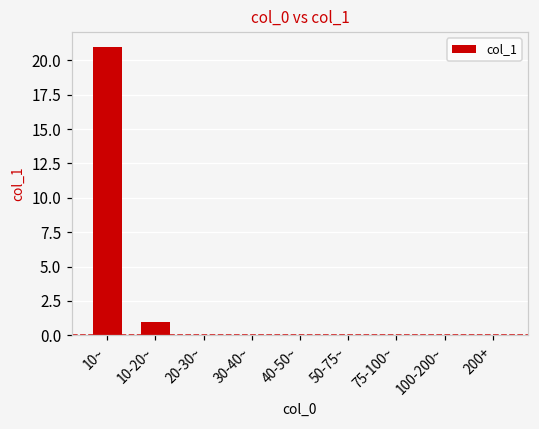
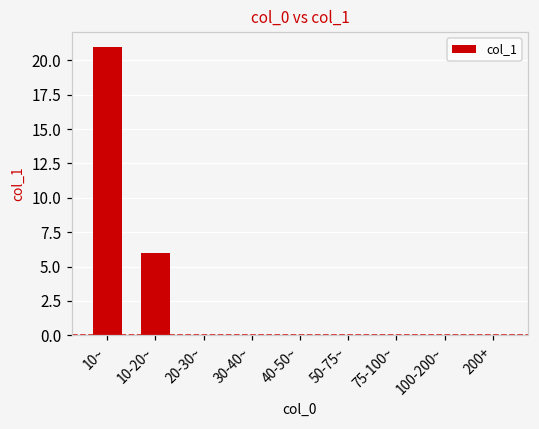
10-20~: 1 -> 6
